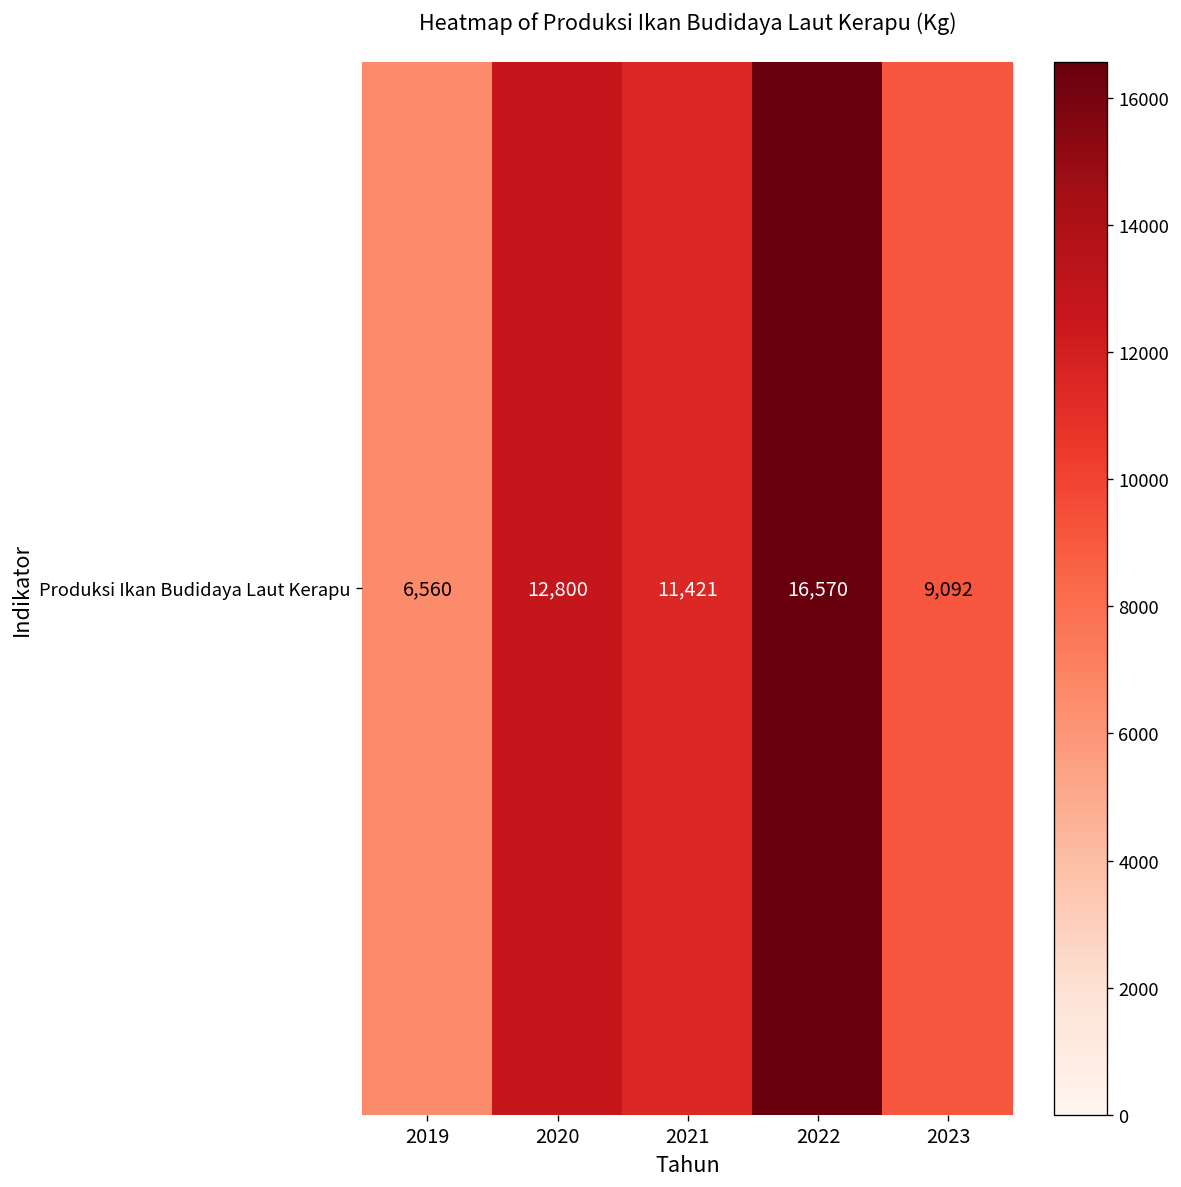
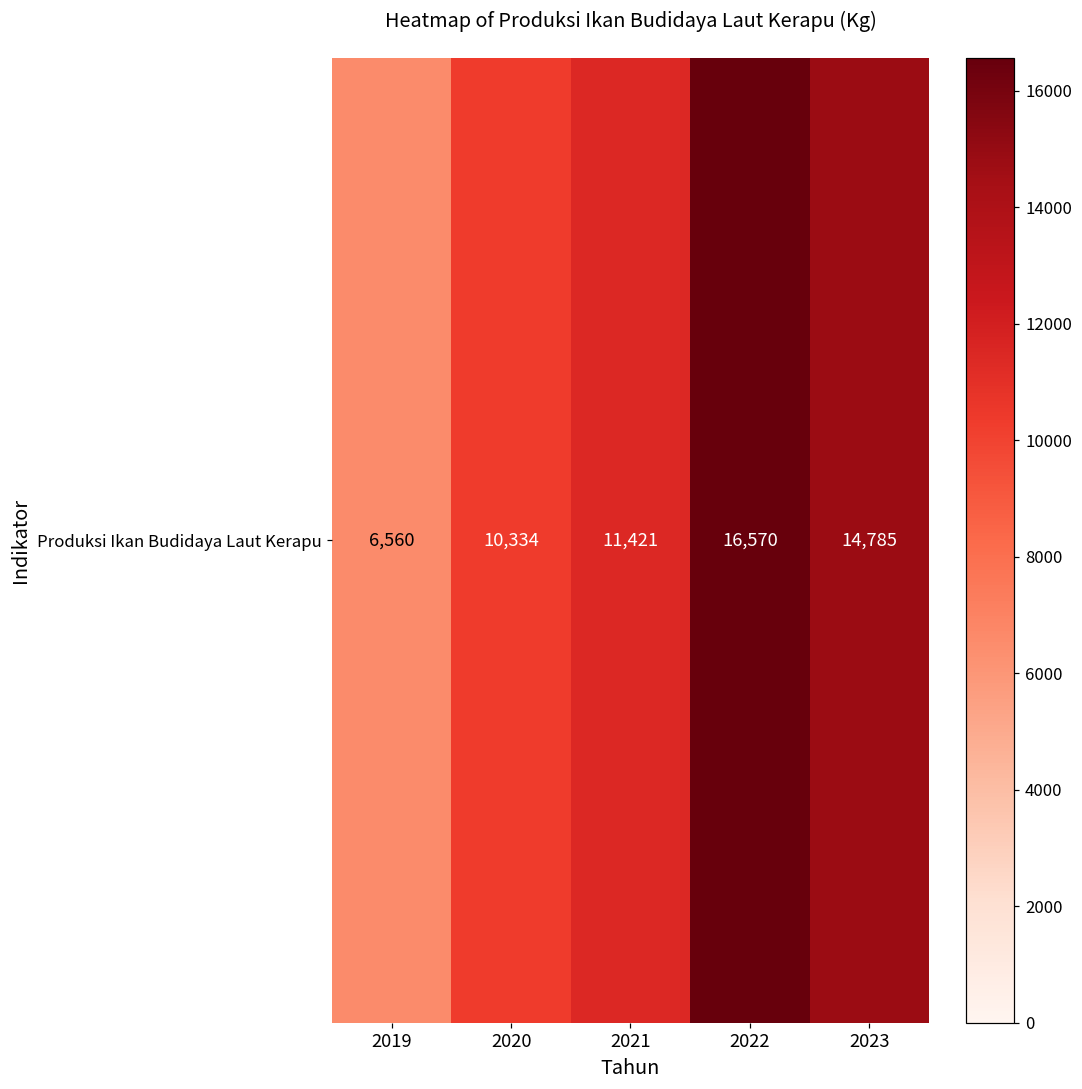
Produksi Ikan Budidaya Laut Kerapu, 2020: 12,800 -> 10,334
Produksi Ikan Budidaya Laut Kerapu, 2023: 9,092 -> 14,785
